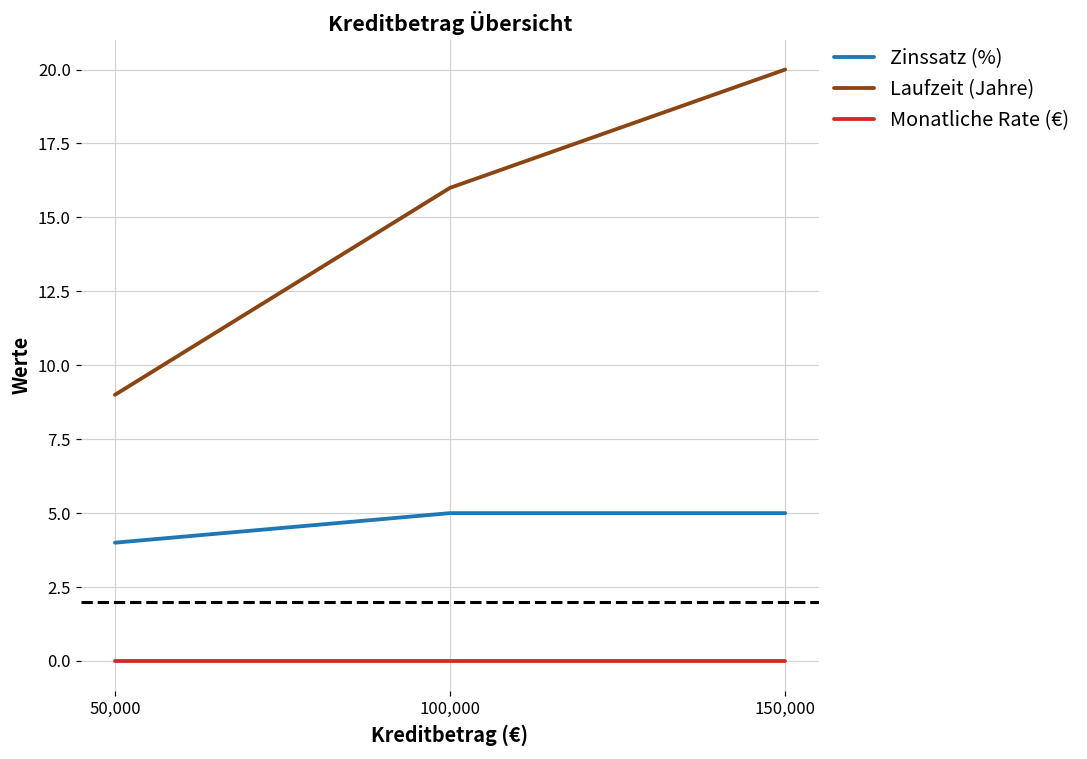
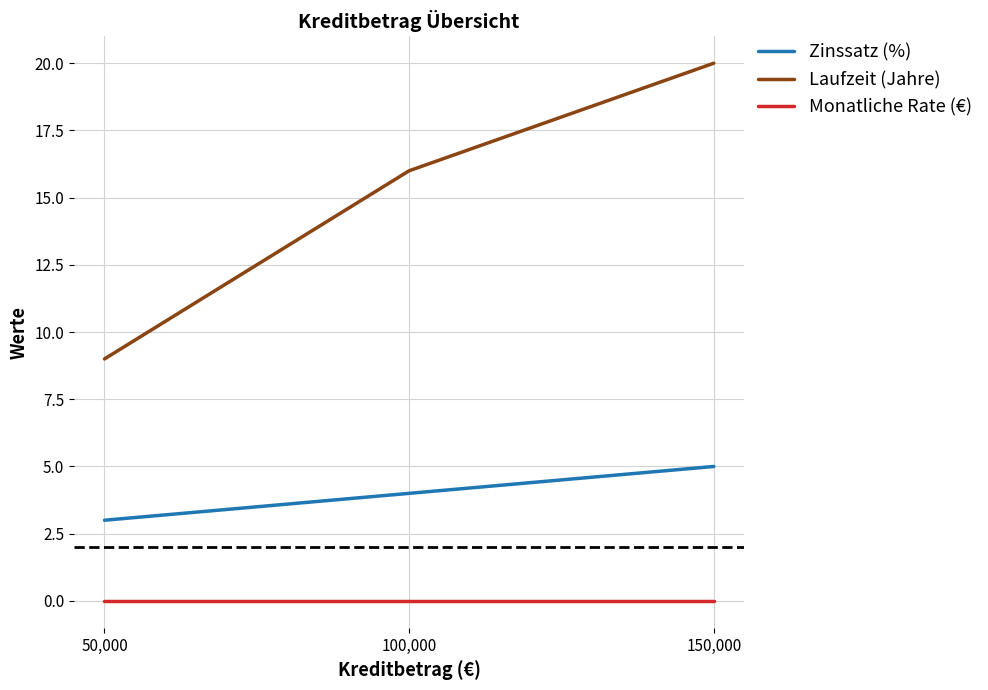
Zinssatz (%), 50,000: 4 -> 3
Zinssatz (%), 100,000: 5 -> 4
